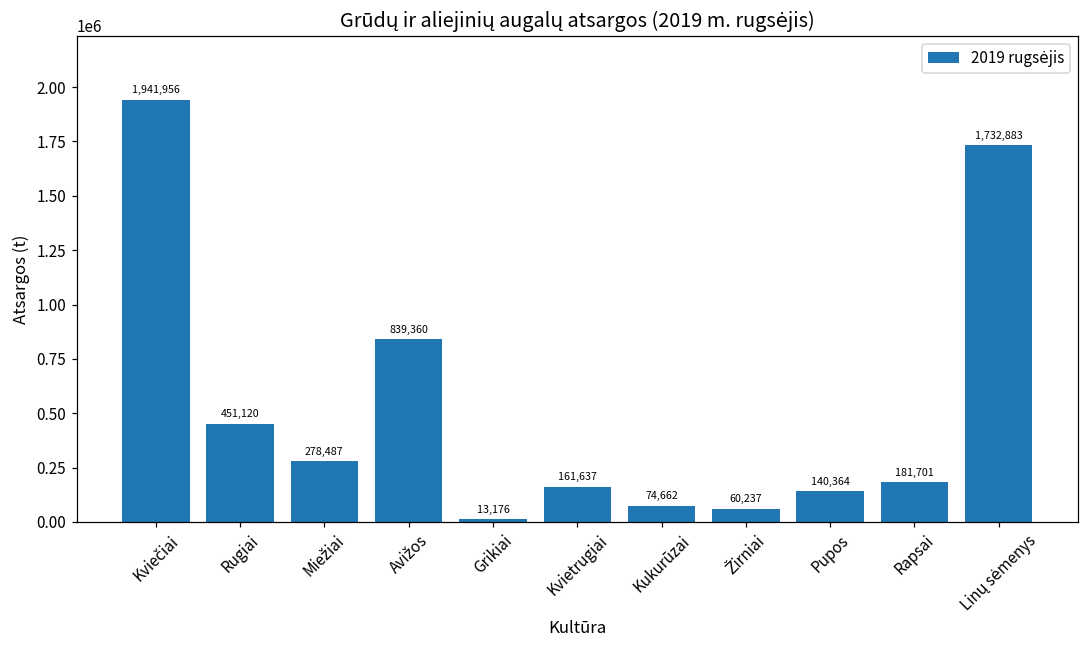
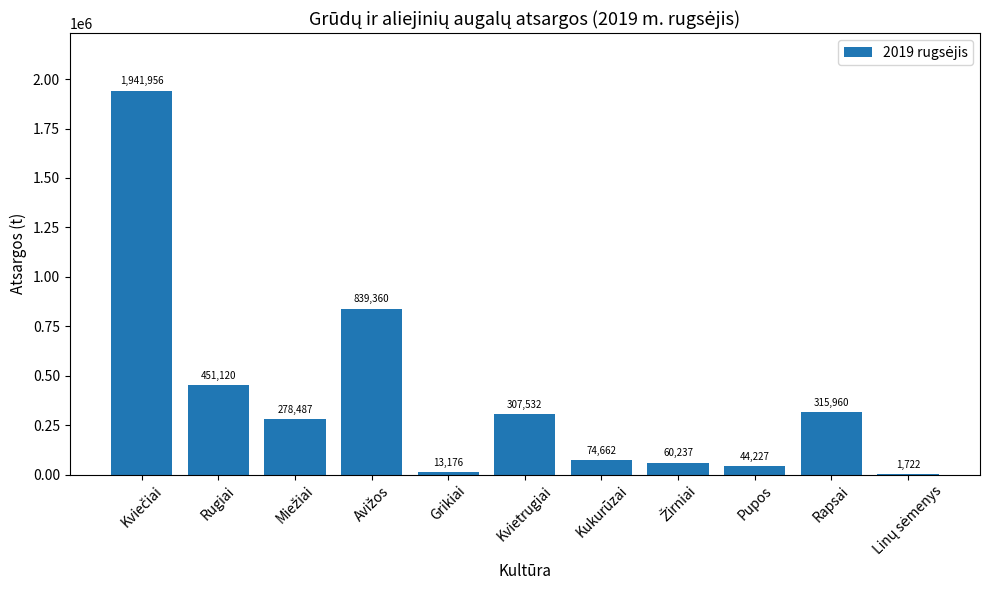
Kvietrugiai: 161,637 -> 307,532
Pupos: 140,364 -> 44,227
Rapsai: 181,701 -> 315,960
Linų sėmenys: 1,732,883 -> 1,722
